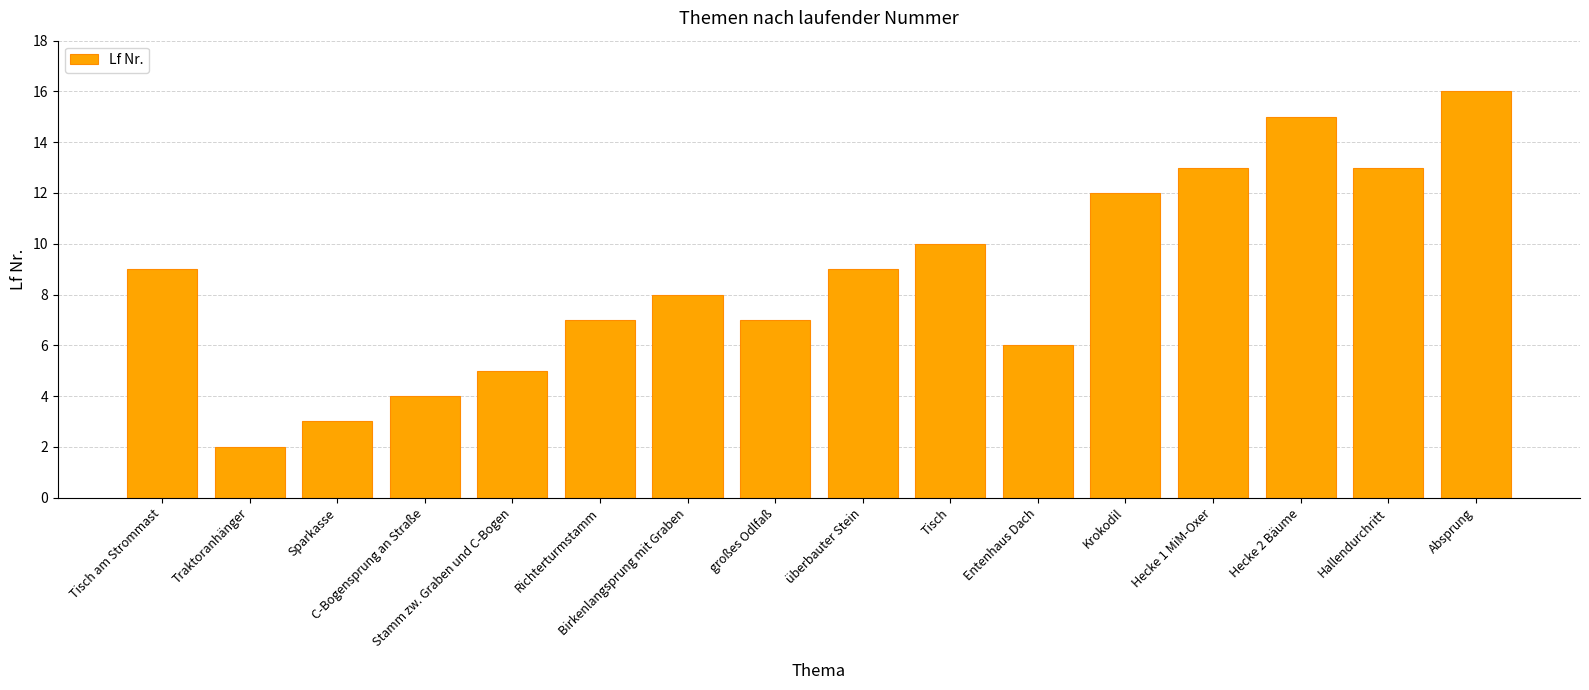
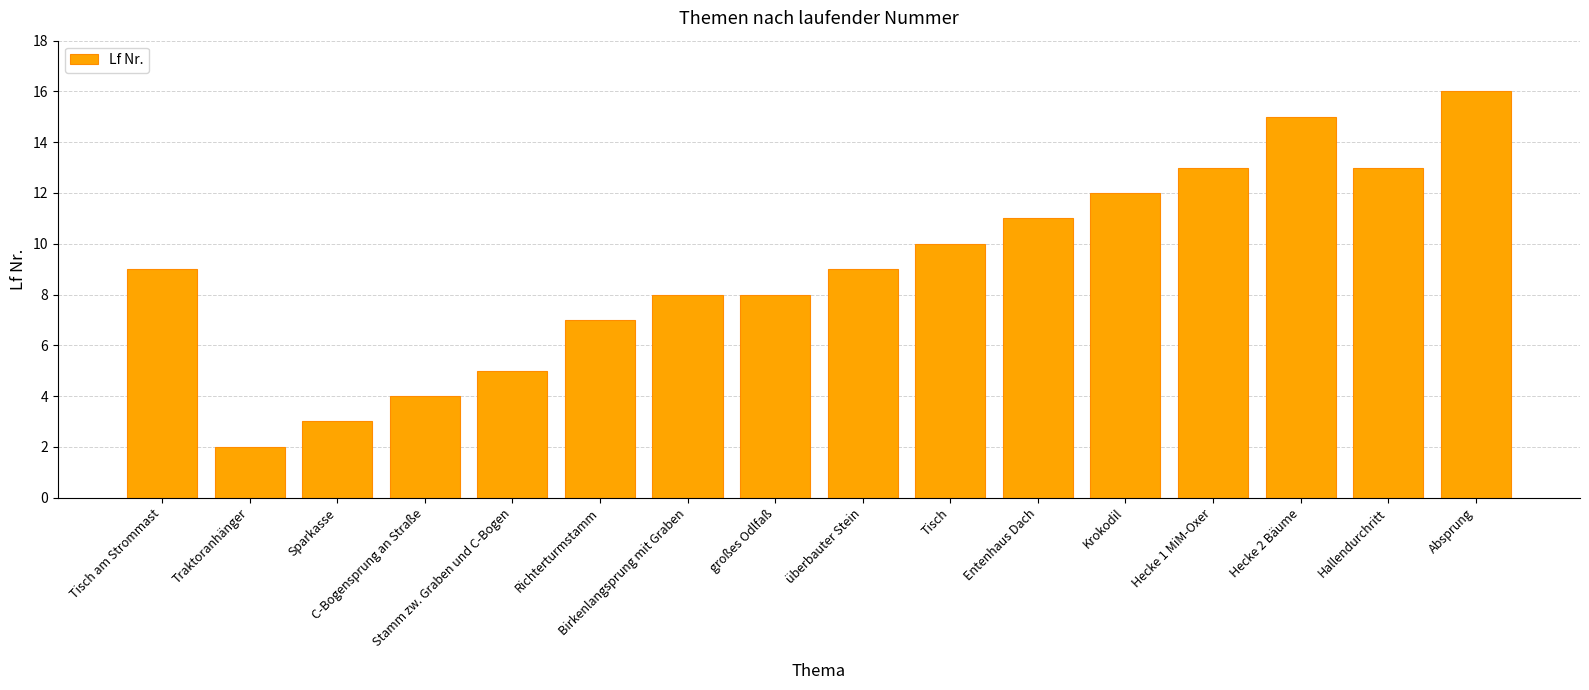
großes Odlfaß: 7 -> 8
Entenhaus Dach: 6 -> 11
